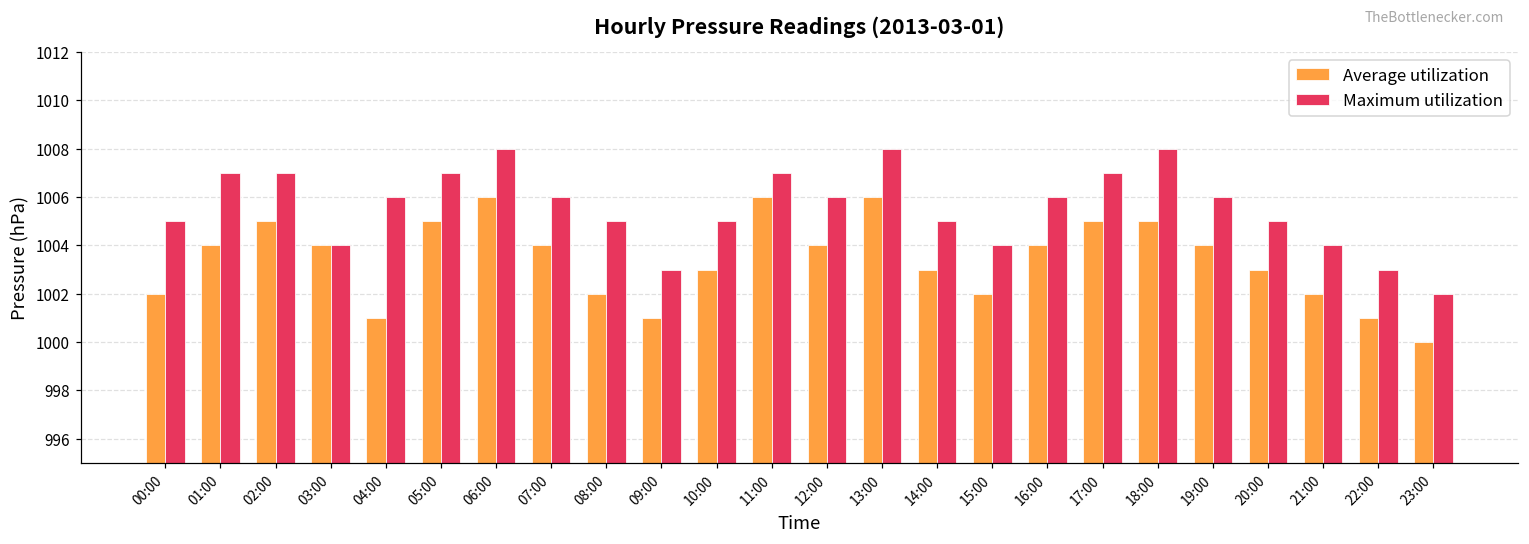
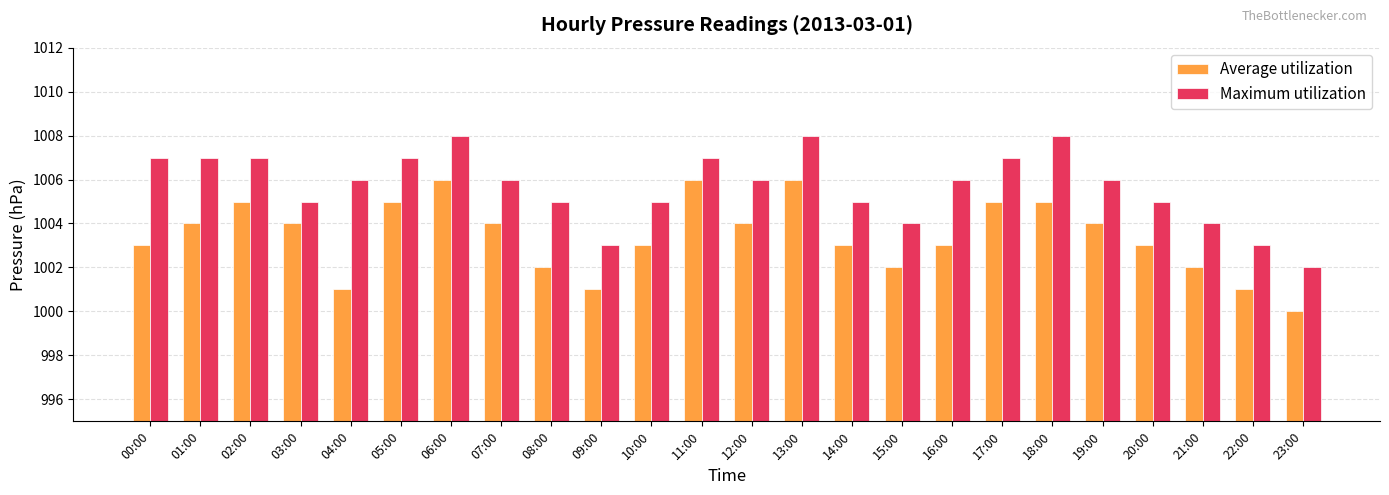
Average utilization, 00:00: 1002 -> 1003
Maximum utilization, 00:00: 1005 -> 1007
Maximum utilization, 03:00: 1004 -> 1005
Average utilization, 16:00: 1004 -> 1003
